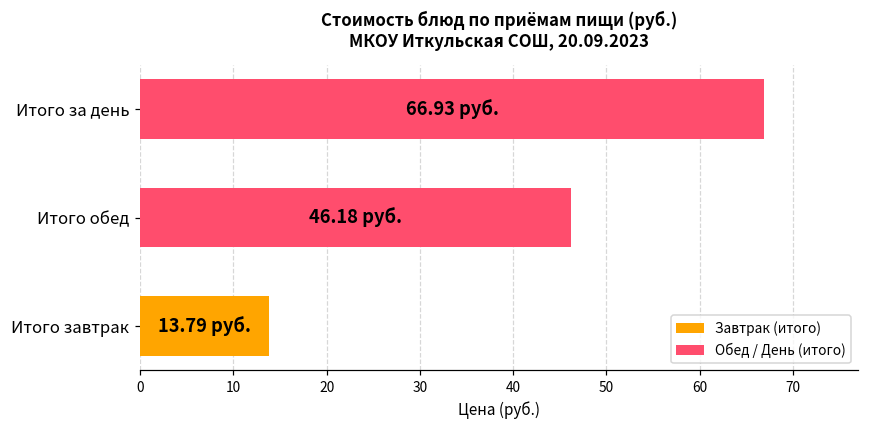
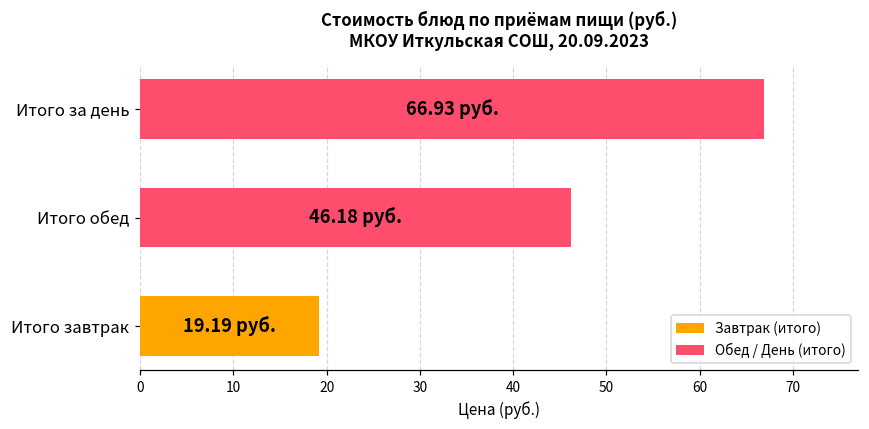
Итого завтрак: 13.79 -> 19.19
